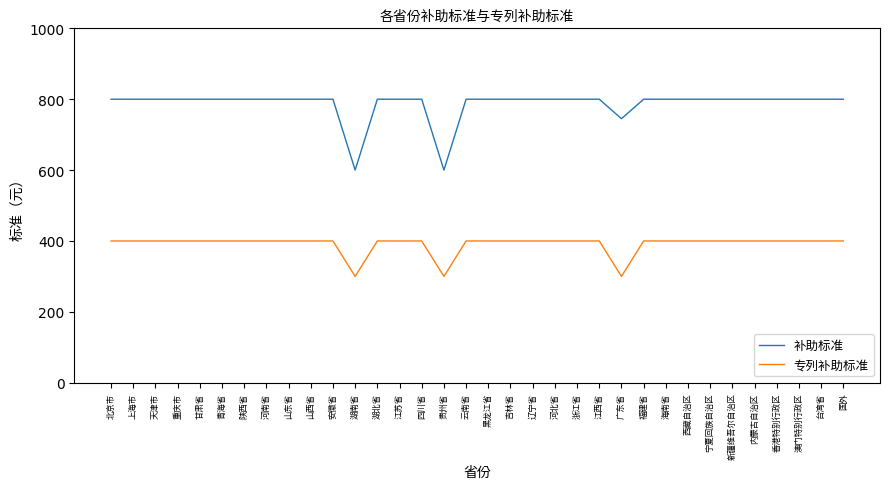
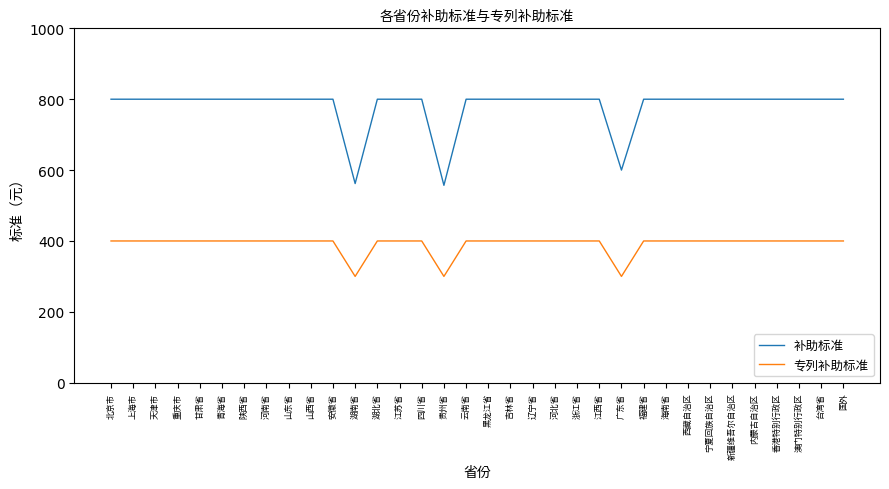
补助标准, 湖南省: 600 -> 560
补助标准, 贵州省: 600 -> 560
补助标准, 广东省: 750 -> 600
